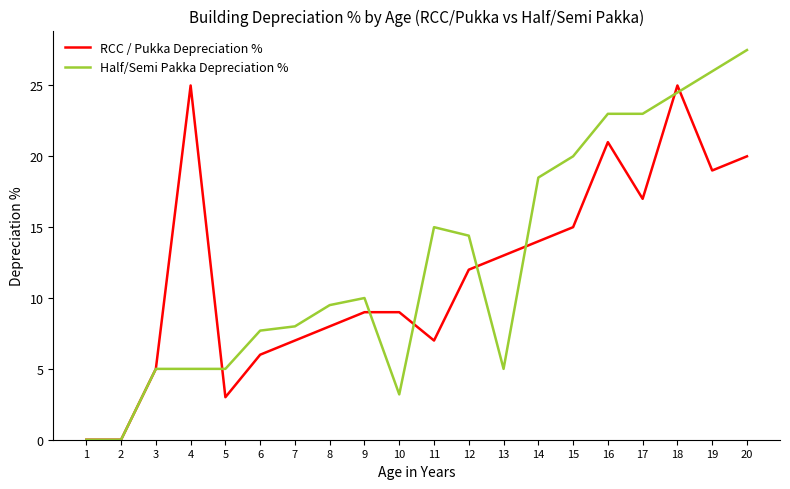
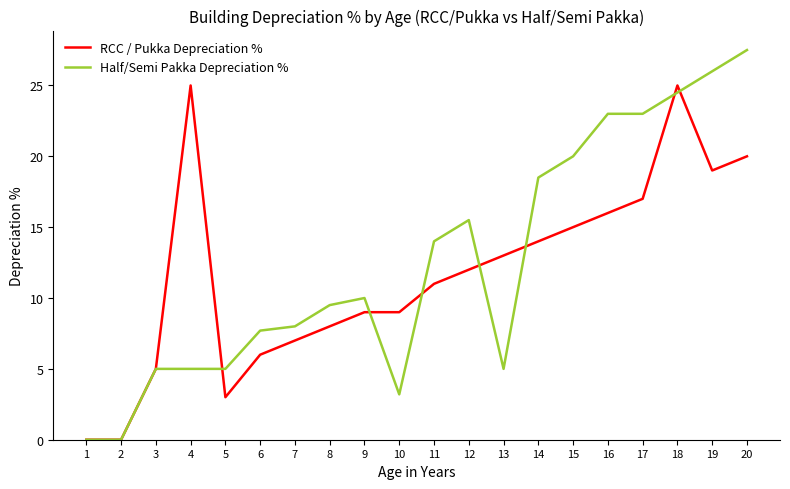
RCC / Pukka Depreciation %, 11: 7 -> 11
Half/Semi Pakka Depreciation %, 11: 15 -> 14
Half/Semi Pakka Depreciation %, 12: 14.4 -> 15.5
RCC / Pukka Depreciation %, 16: 21 -> 16
